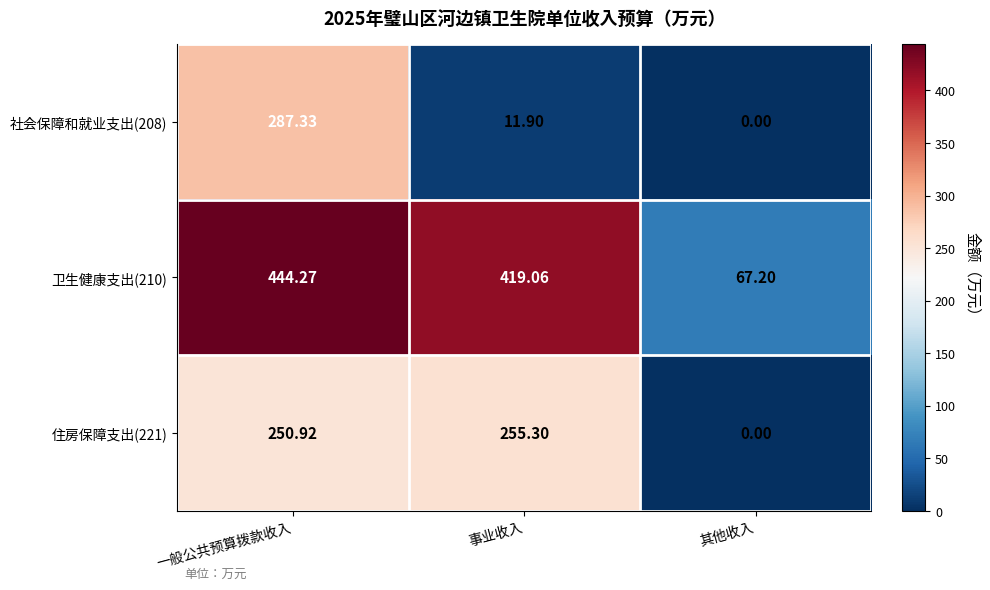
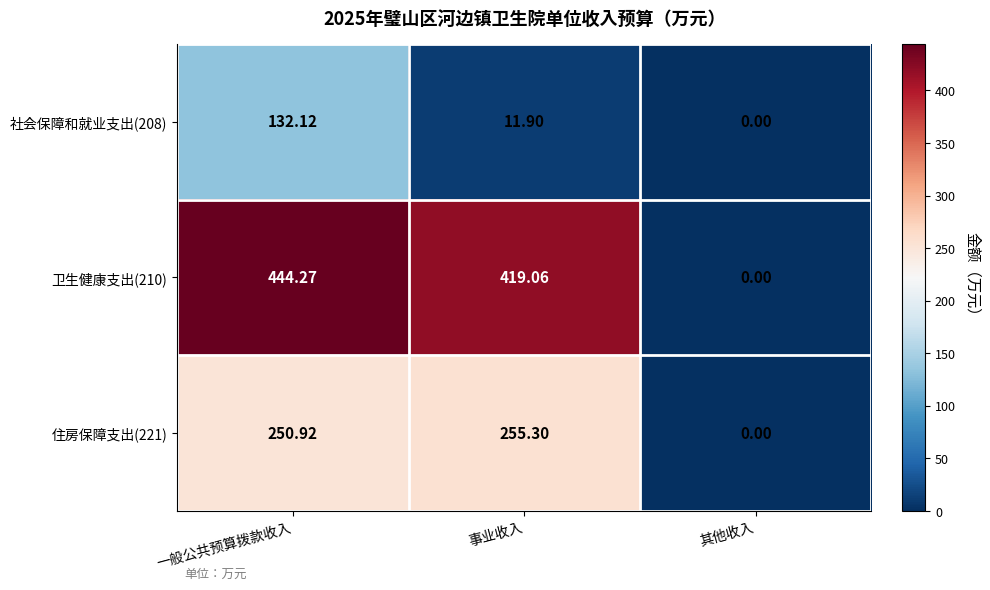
社会保障和就业支出(208), 一般公共预算拨款收入: 287.33 -> 132.12
卫生健康支出(210), 其他收入: 67.20 -> 0.00
